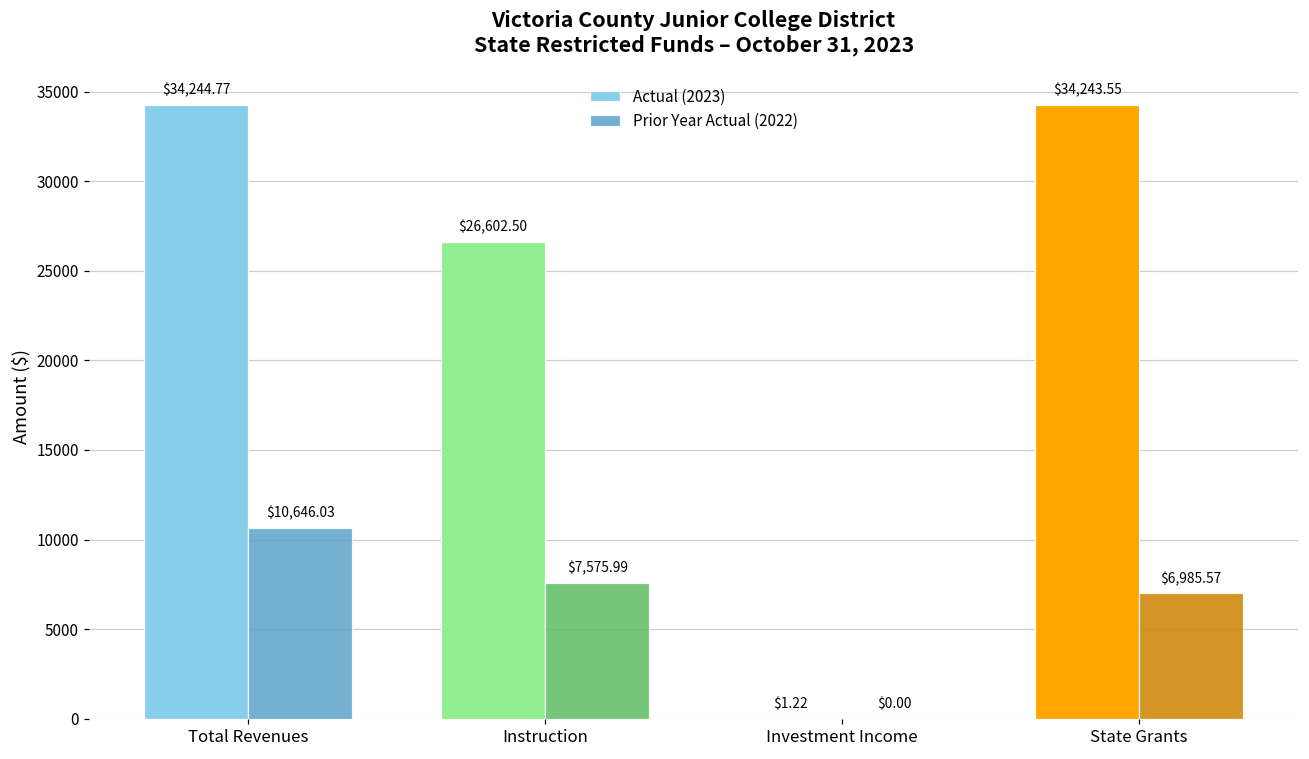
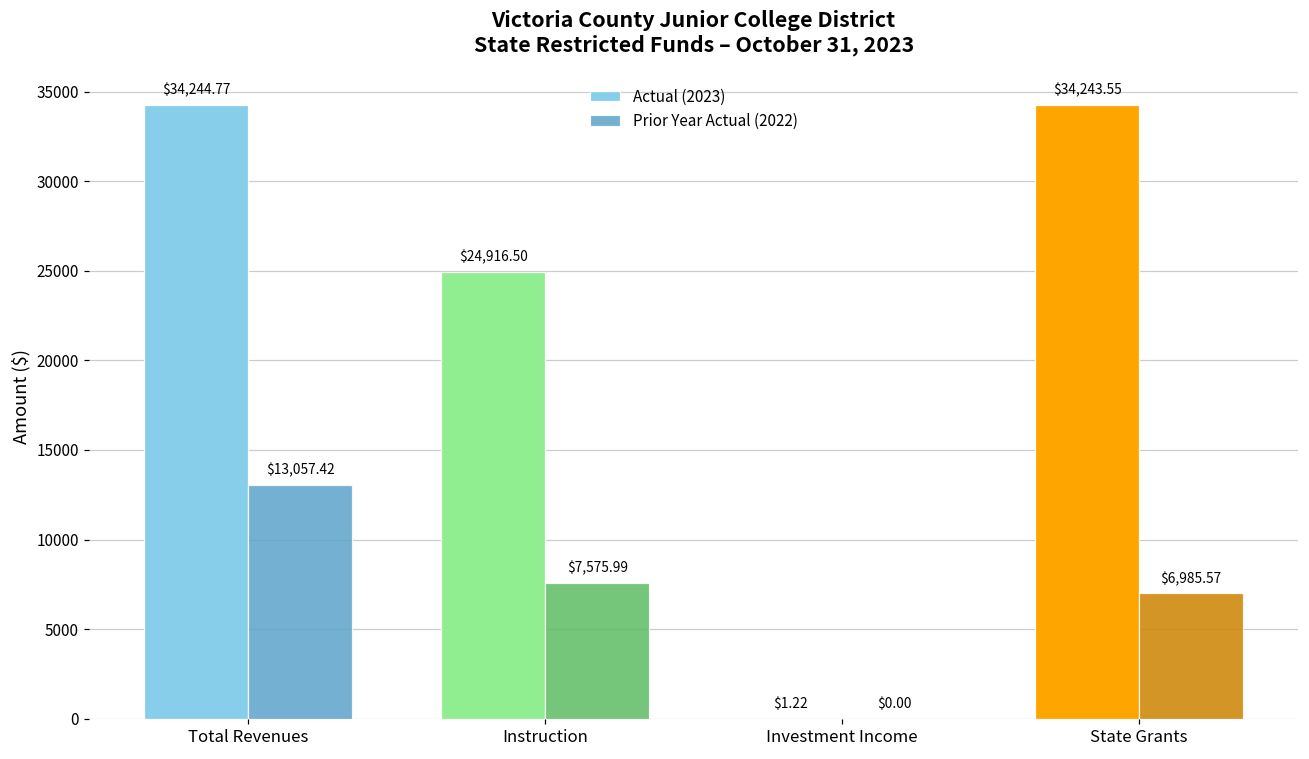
Prior Year Actual (2022), Total Revenues: $10,646.03 -> $13,057.42
Actual (2023), Instruction: $26,602.50 -> $24,916.50
